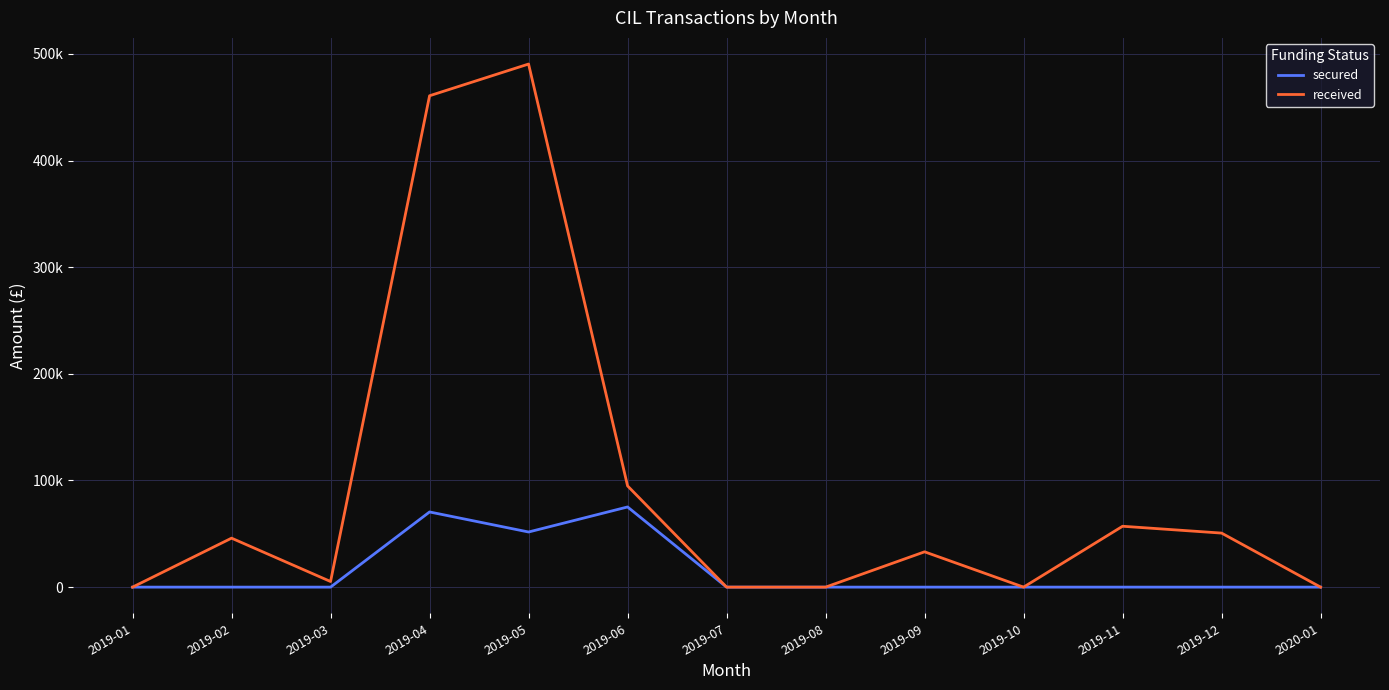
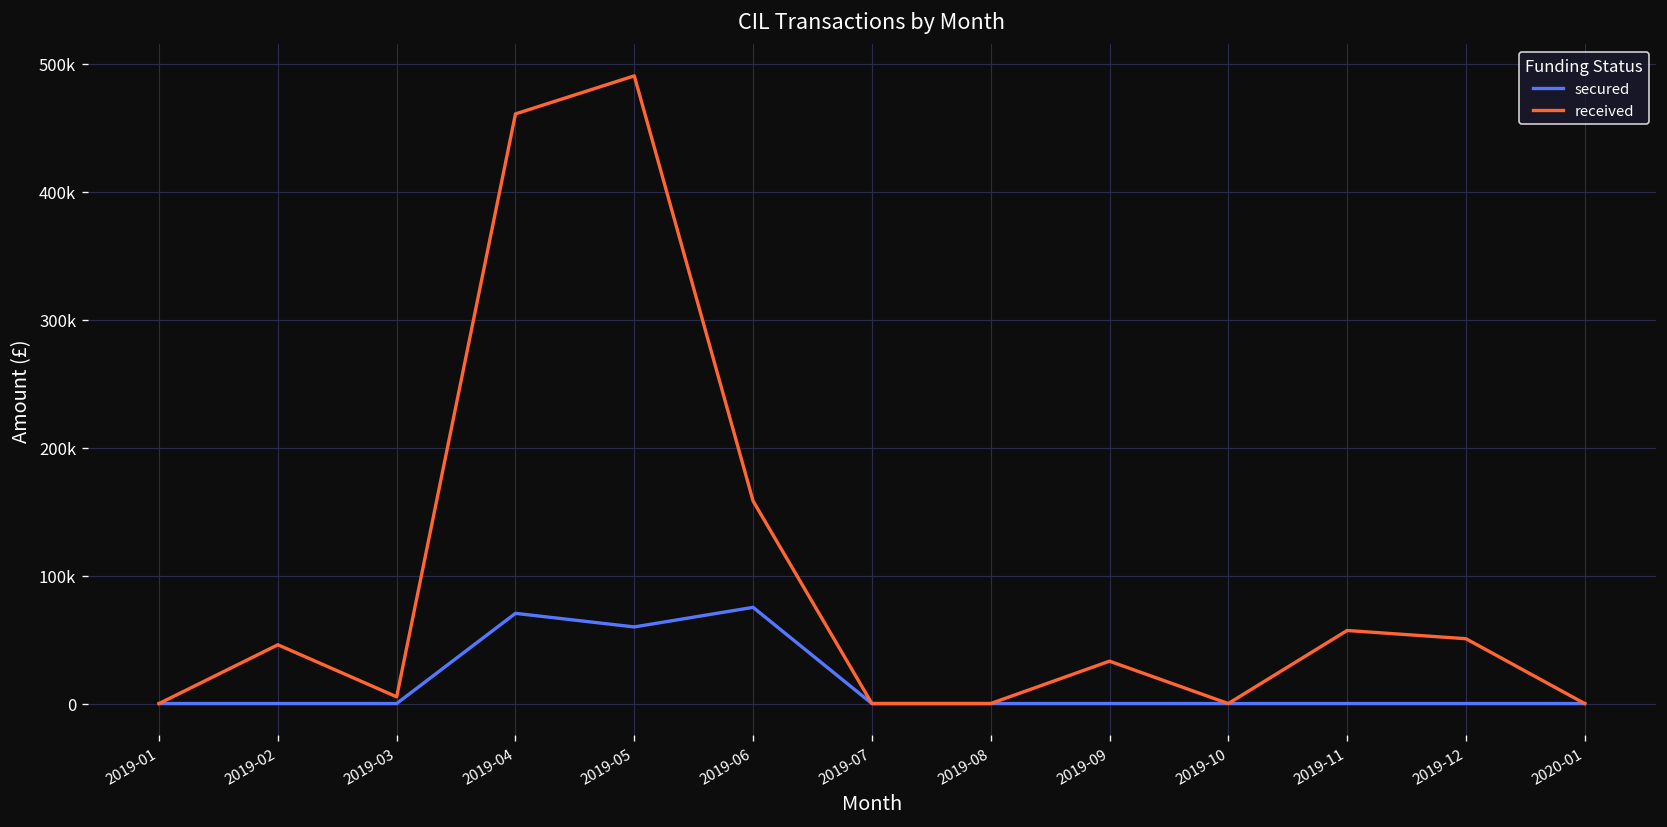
secured, 2019-05: 52000 -> 60000
received, 2019-06: 95000 -> 158000
